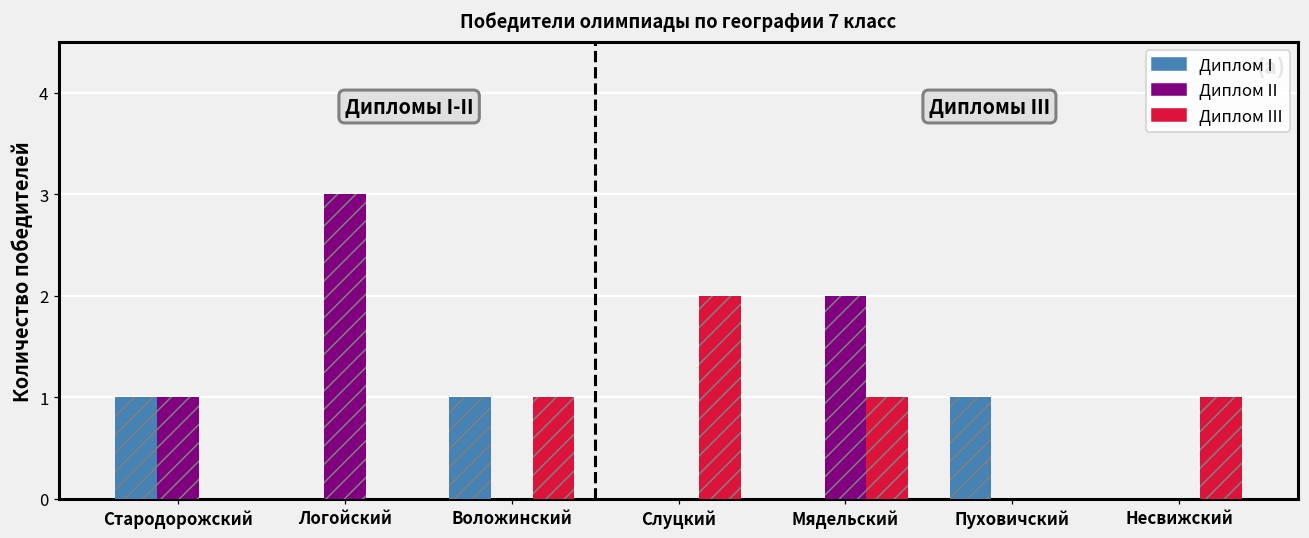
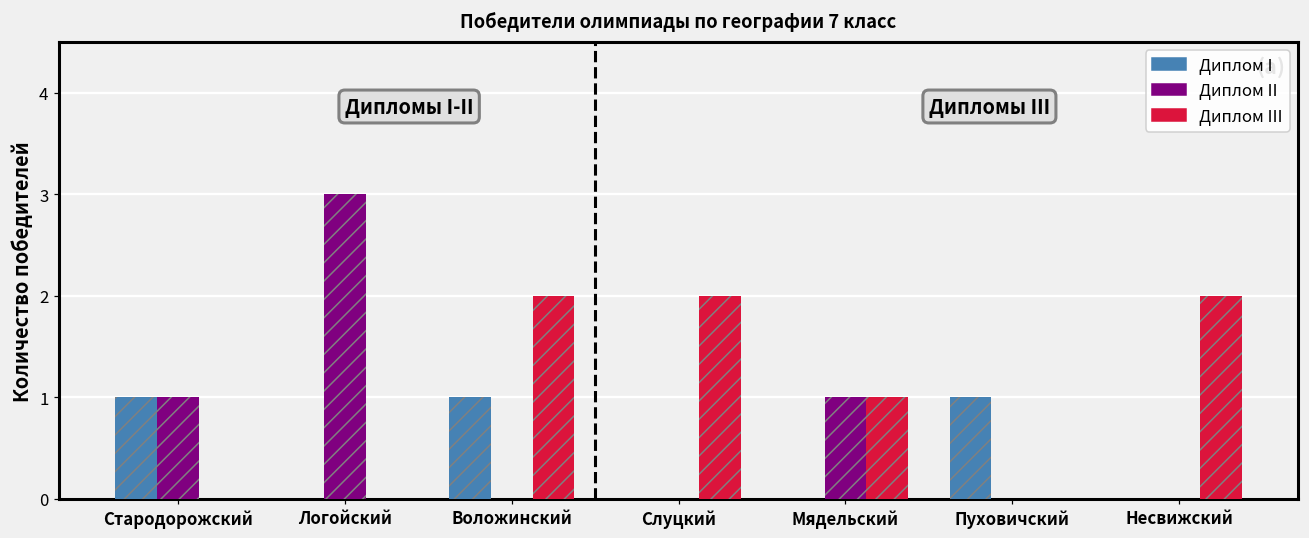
Диплом III, Воложинский: 1 -> 2
Диплом II, Мядельский: 2 -> 1
Диплом III, Несвижский: 1 -> 2
